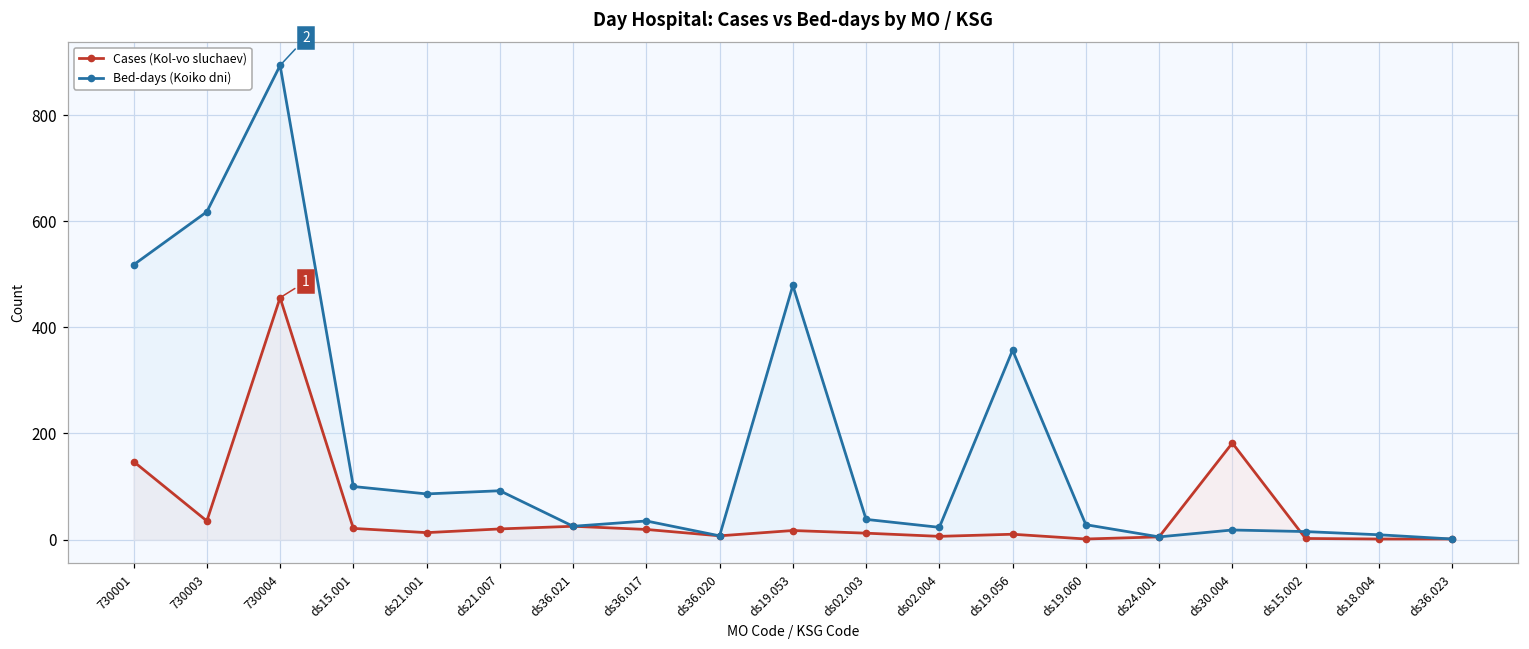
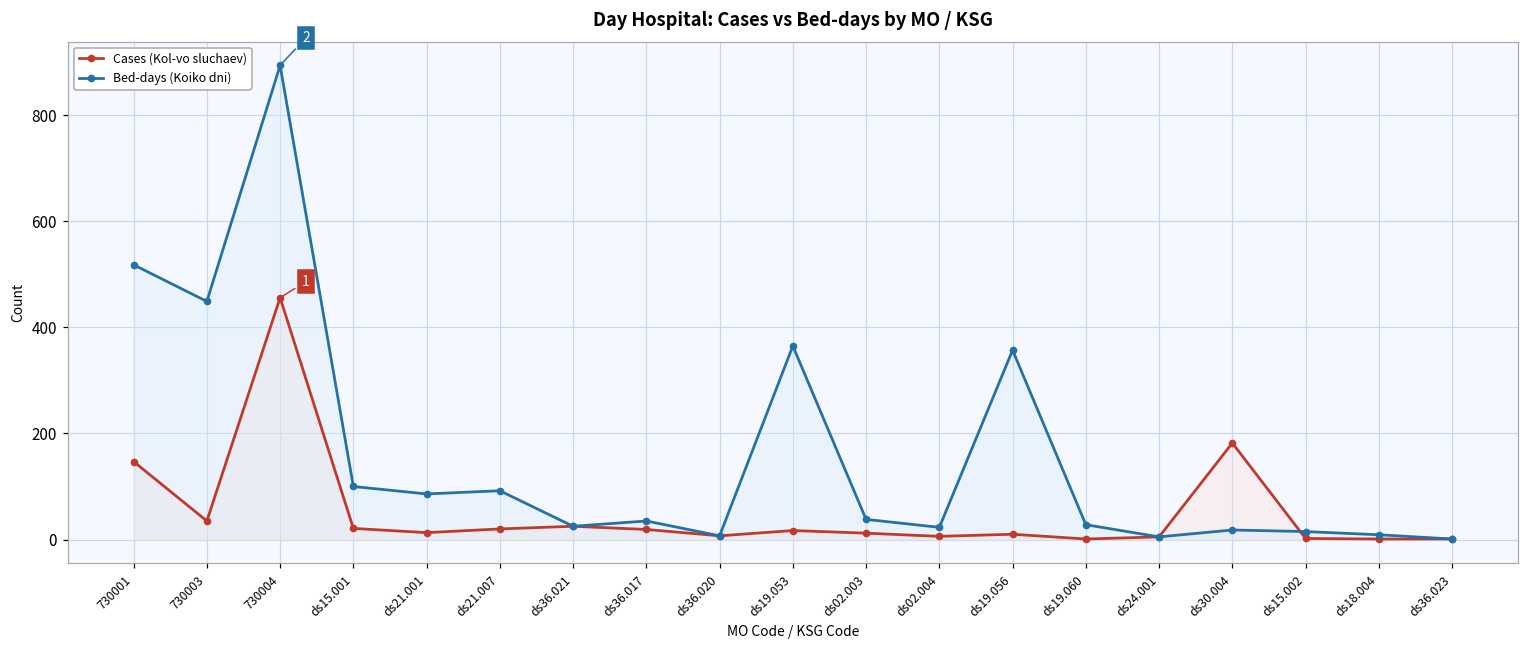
Bed-days (Koiko dni), 730003: 620 -> 450
Bed-days (Koiko dni), ds19.053: 480 -> 370
